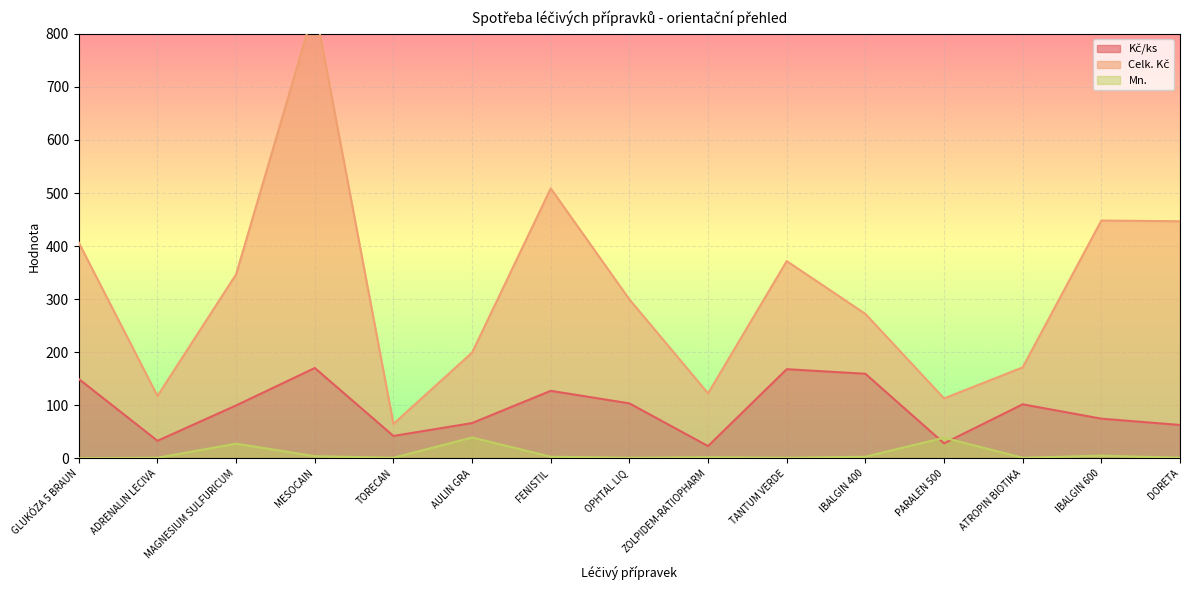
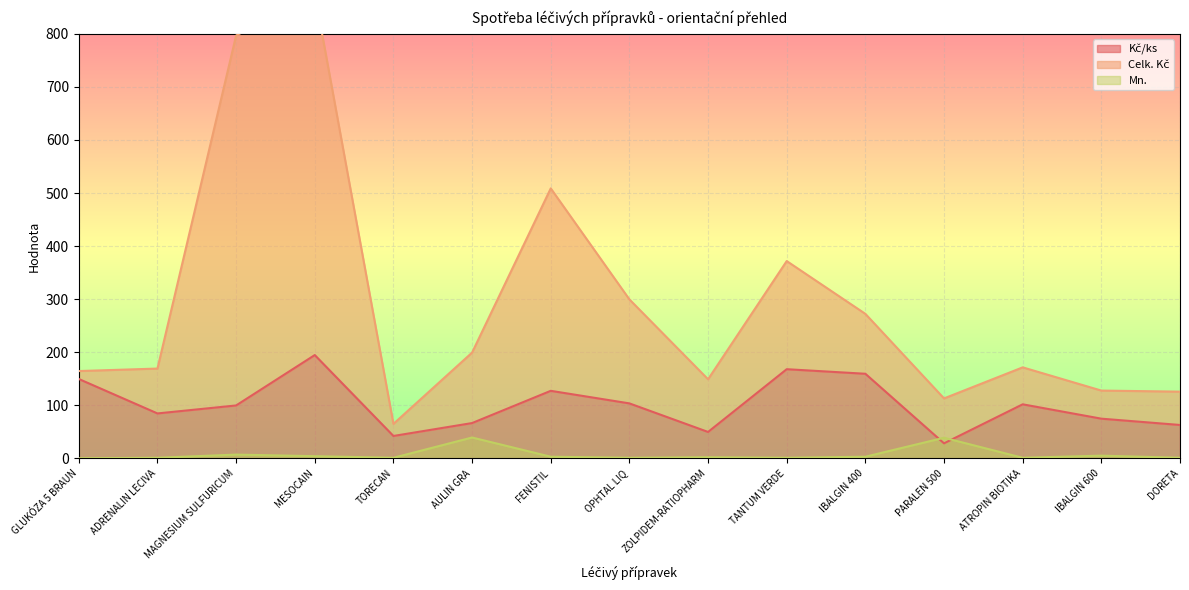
Celk. Kč, GLUKÓZA 5 BRAUN: 260 -> 10
Kč/ks, ADRENALIN LECIVA: 30 -> 80
Celk. Kč, MAGNESIUM SULFURICUM: 250 -> 700
Mn., MAGNESIUM SULFURICUM: 30 -> 10
Kč/ks, MESOCAIN: 170 -> 190
Kč/ks, ZOLPIDEM-RATIOPHARM: 20 -> 50
Celk. Kč, IBALGIN 600: 370 -> 50
Celk. Kč, DORETA: 380 -> 60
